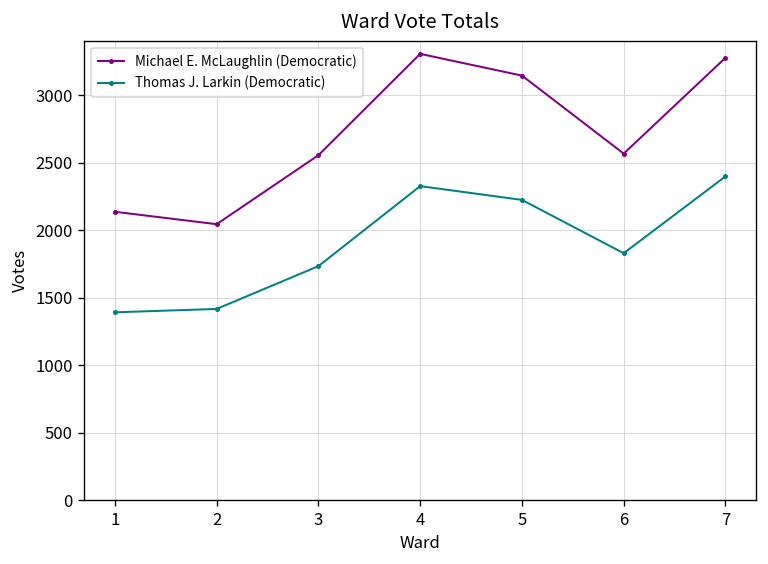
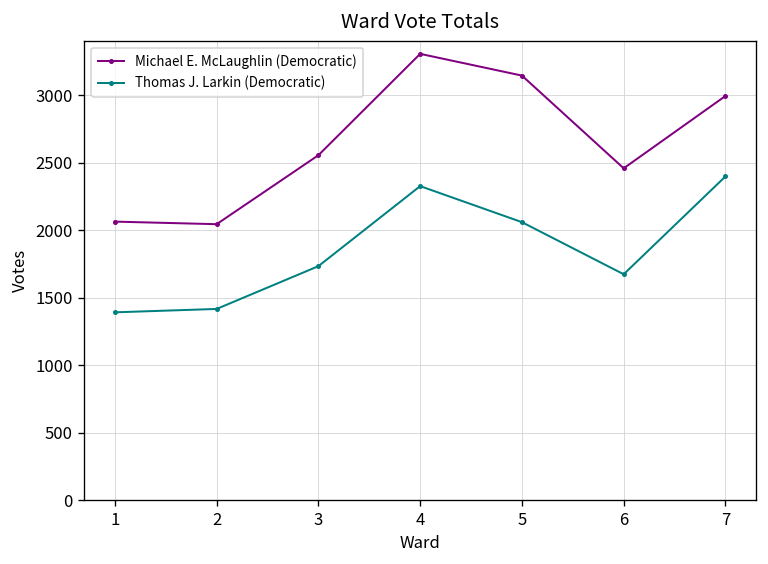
Michael E. McLaughlin (Democratic), 1: 2140 -> 2060
Thomas J. Larkin (Democratic), 5: 2220 -> 2060
Michael E. McLaughlin (Democratic), 6: 2570 -> 2460
Thomas J. Larkin (Democratic), 6: 1830 -> 1670
Michael E. McLaughlin (Democratic), 7: 3280 -> 2990
